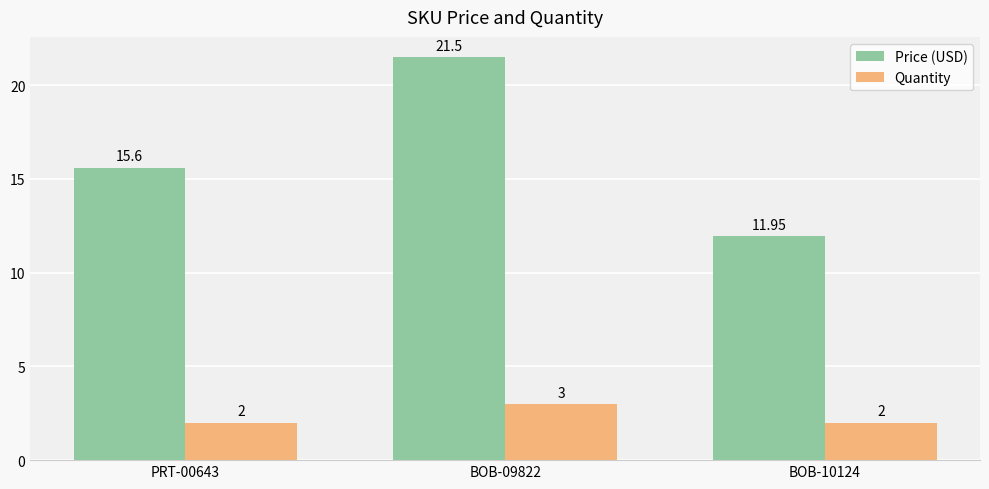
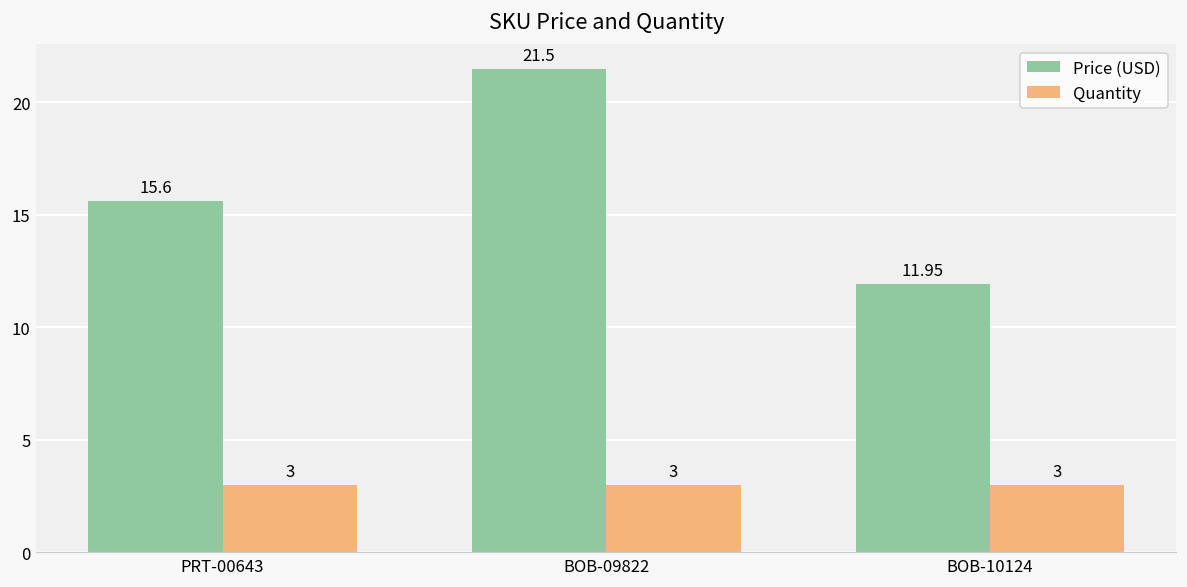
Quantity, PRT-00643: 2 -> 3
Quantity, BOB-10124: 2 -> 3
